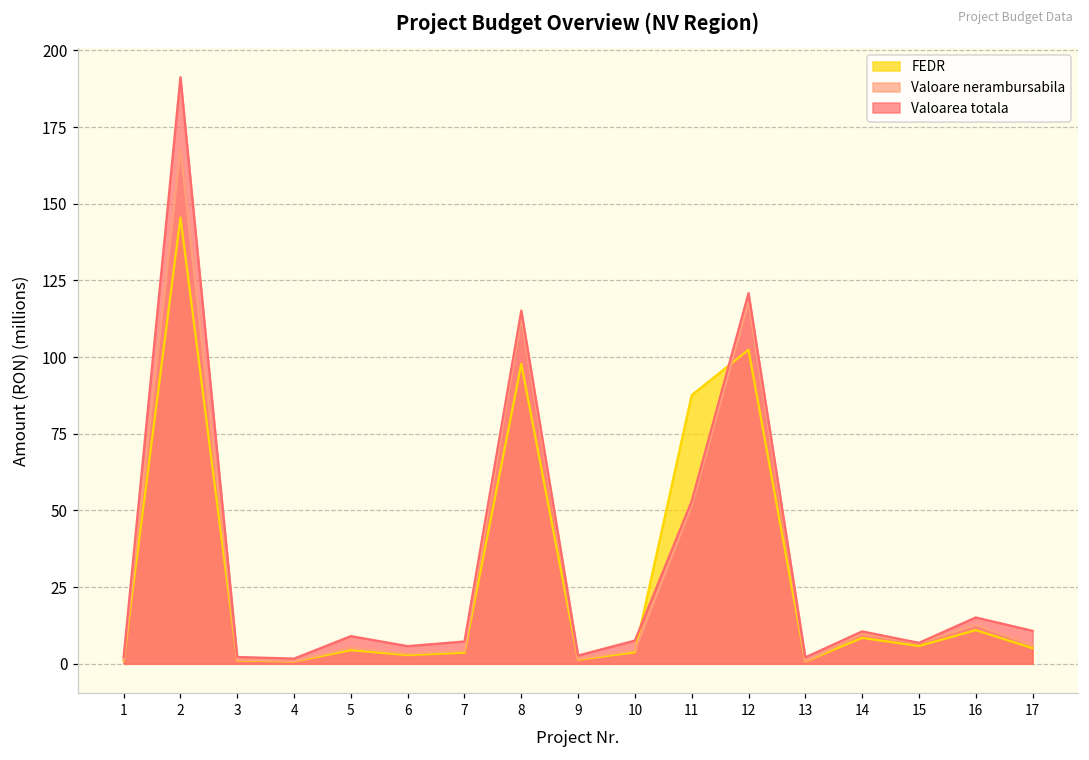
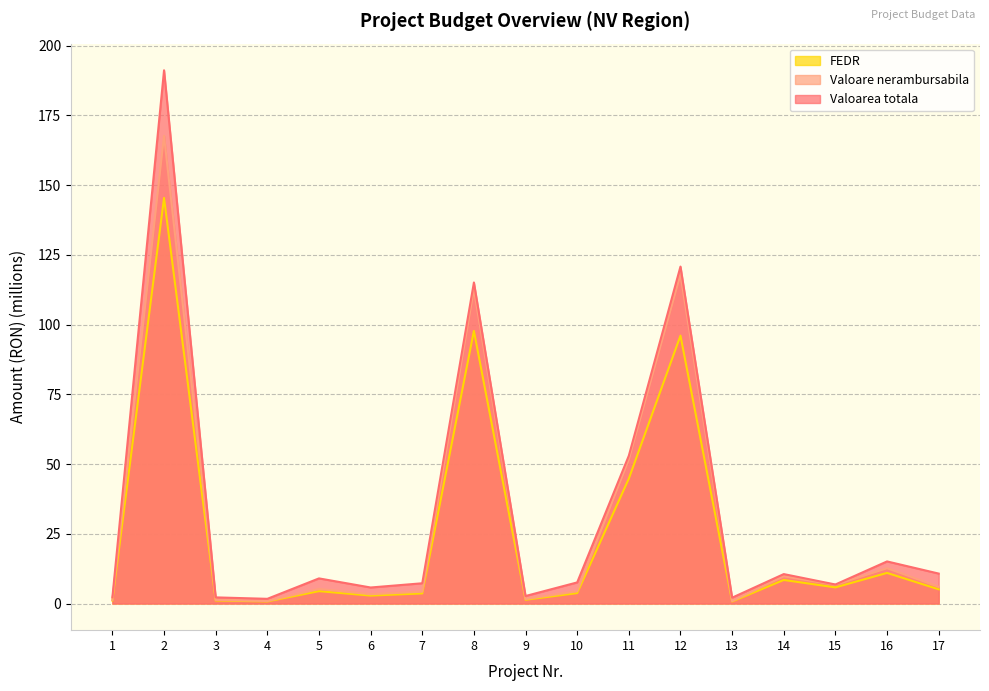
FEDR, 11: 88 -> 45
FEDR, 12: 102 -> 96
